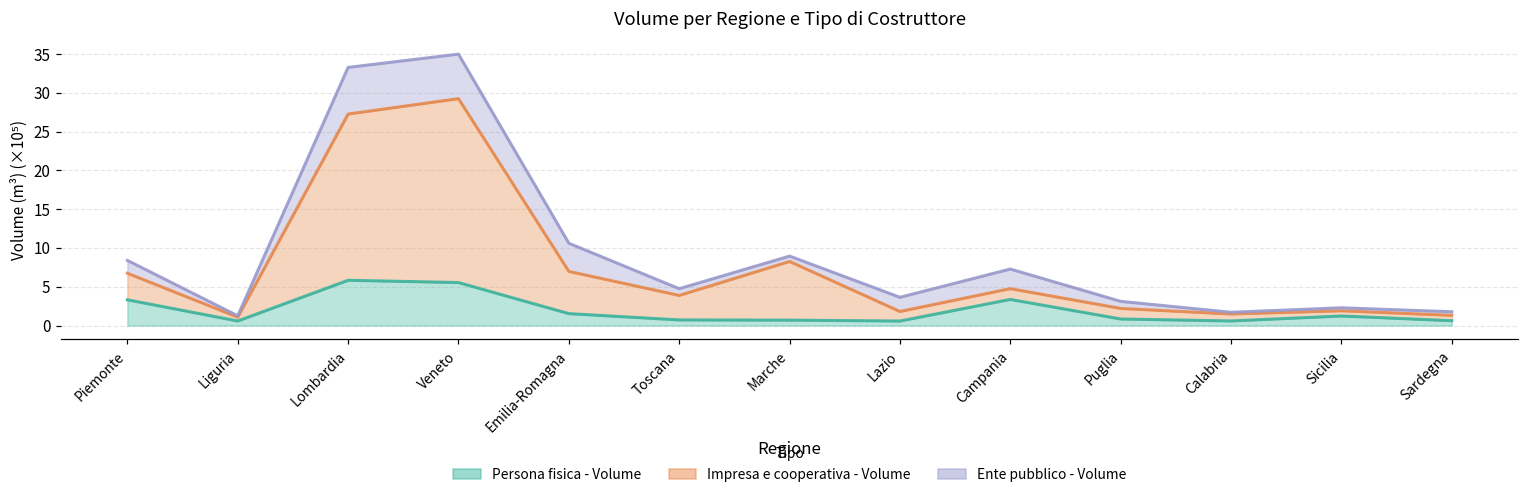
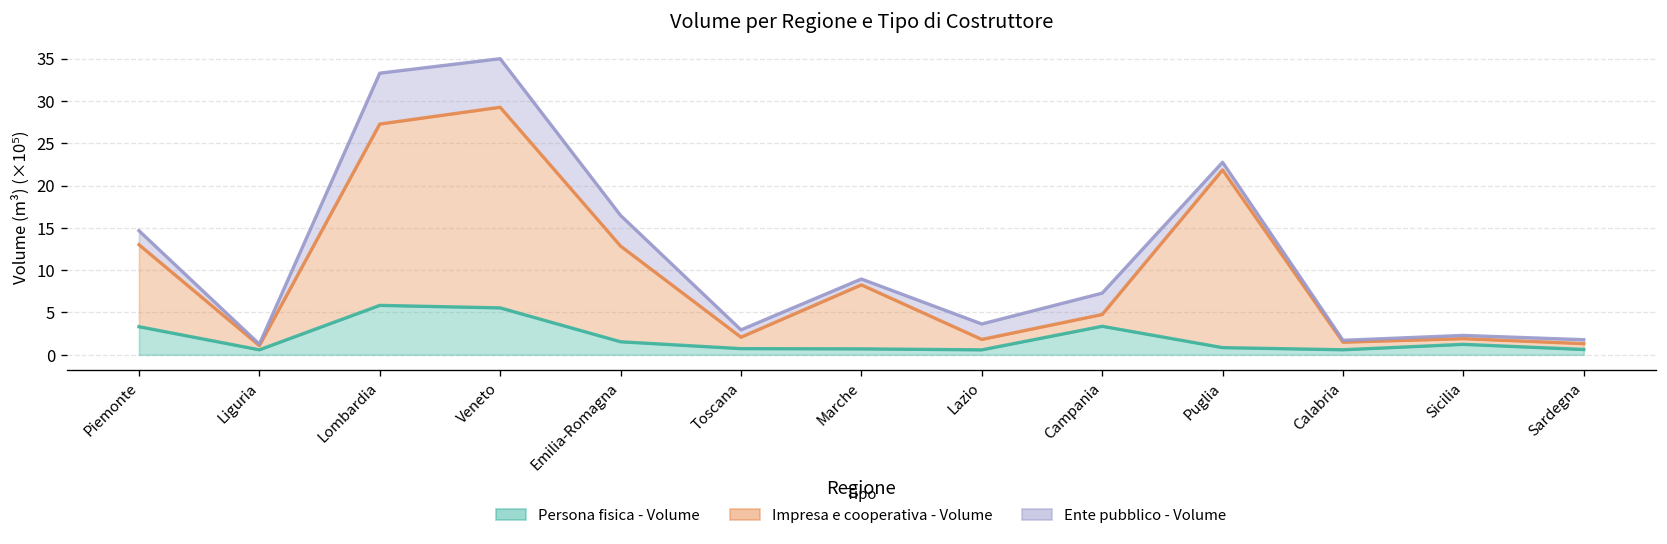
Impresa e cooperativa - Volume, Piemonte: 3 -> 10
Impresa e cooperativa - Volume, Emilia-Romagna: 5 -> 11
Impresa e cooperativa - Volume, Toscana: 3 -> 1
Impresa e cooperativa - Volume, Puglia: 1 -> 21
